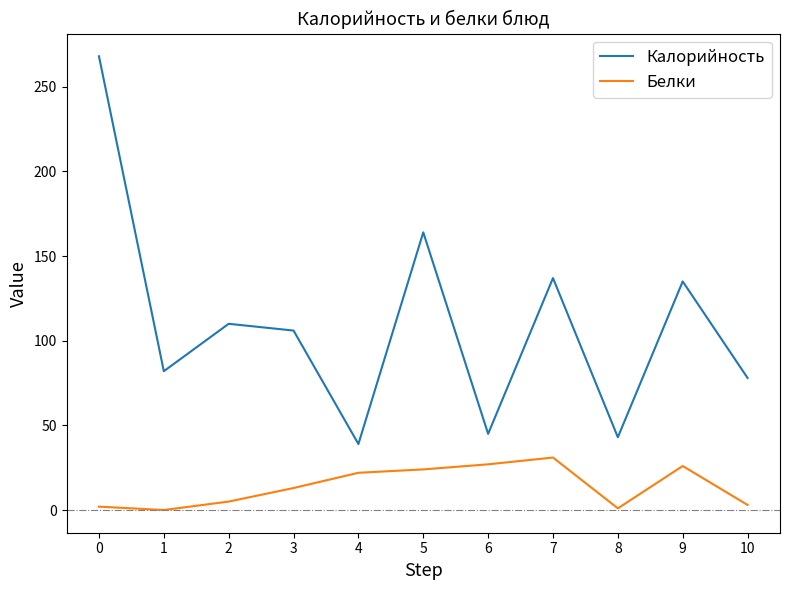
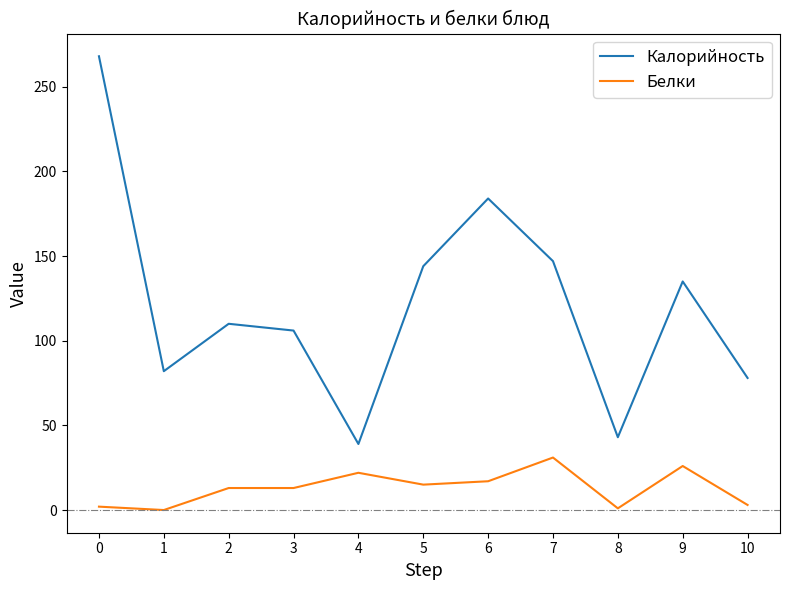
Белки, 2: 5 -> 13
Калорийность, 5: 164 -> 144
Белки, 5: 24 -> 15
Калорийность, 6: 45 -> 184
Белки, 6: 27 -> 17
Калорийность, 7: 137 -> 147
